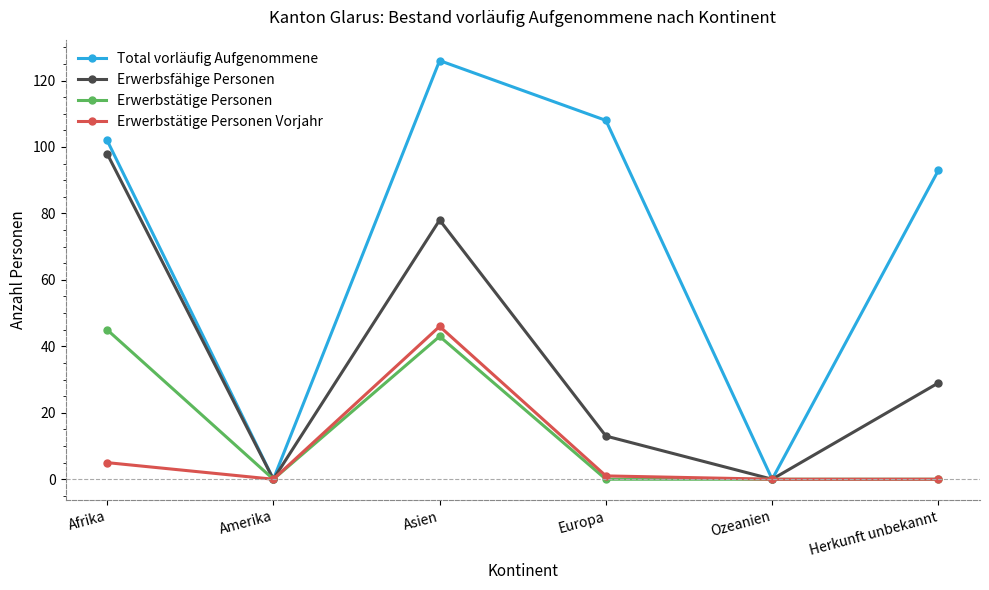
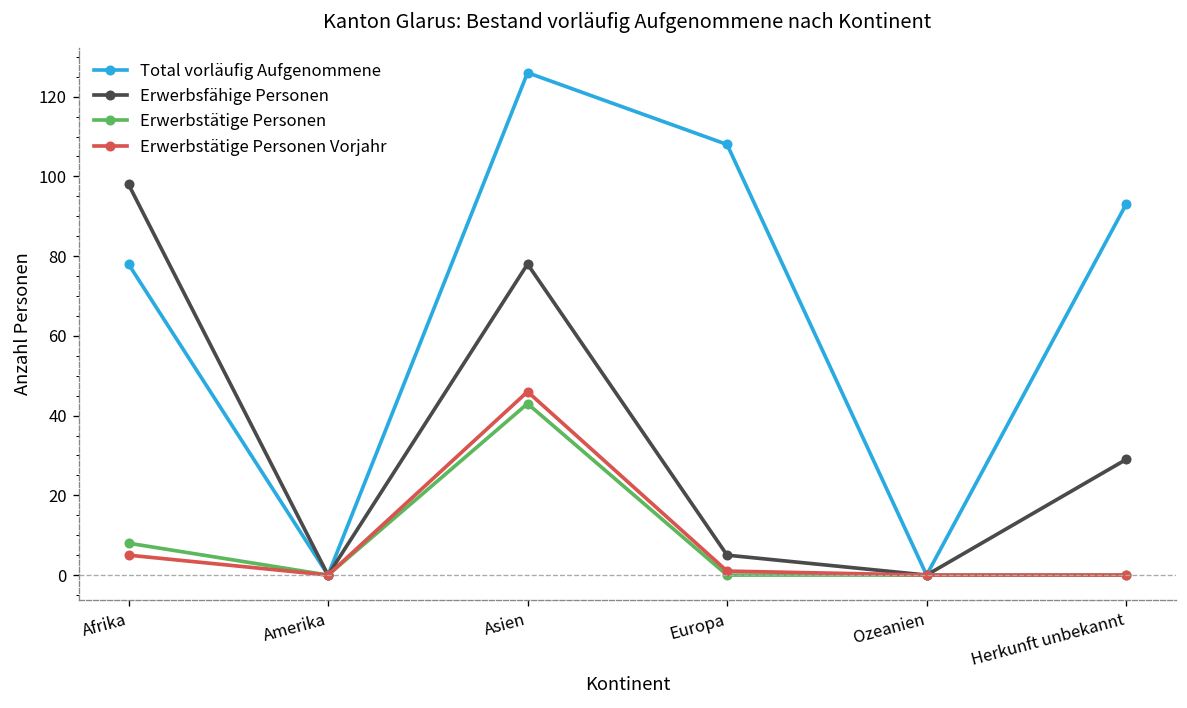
Total vorläufig Aufgenommene, Afrika: 102 -> 78
Erwerbstätige Personen, Afrika: 45 -> 8
Erwerbsfähige Personen, Europa: 13 -> 5
